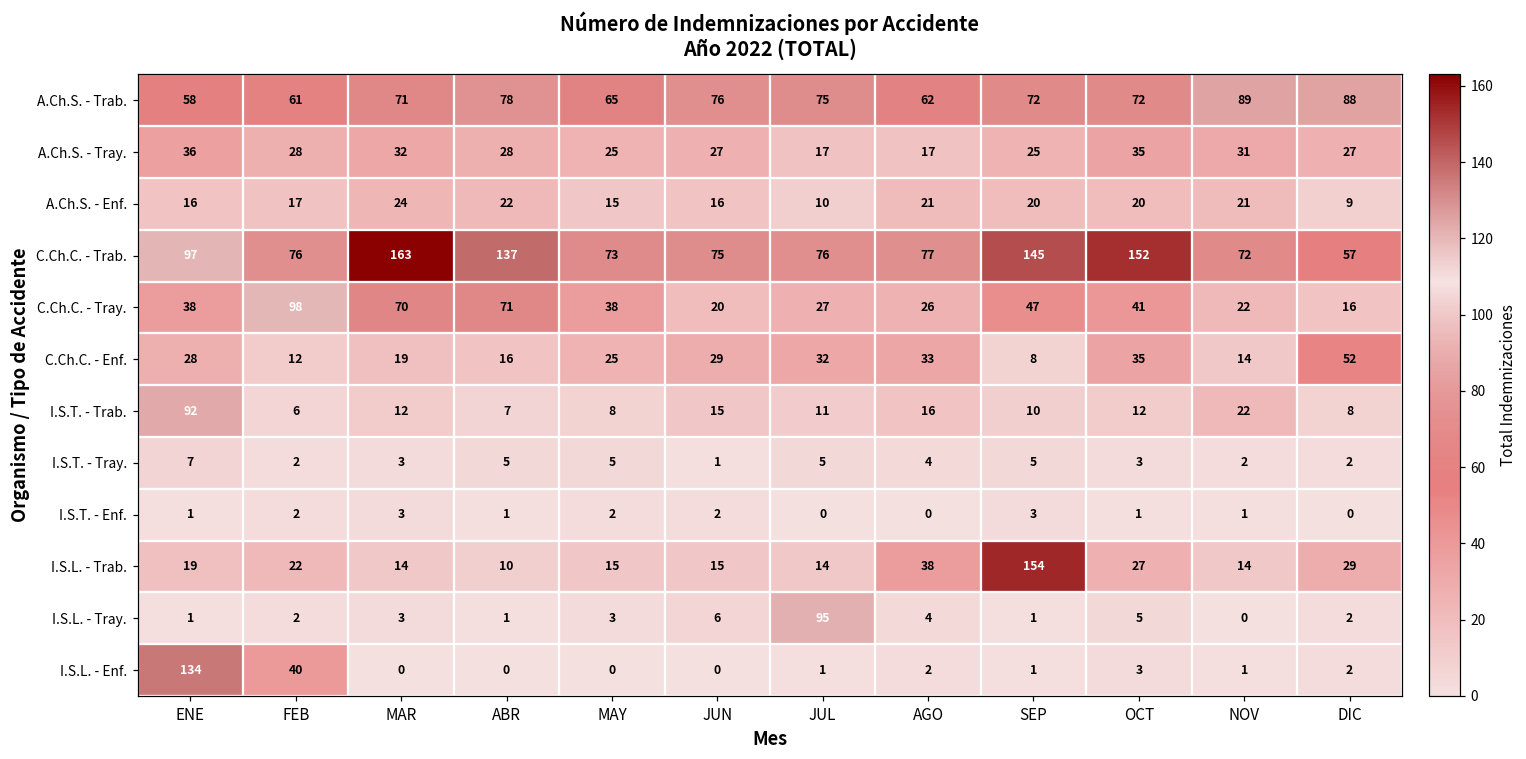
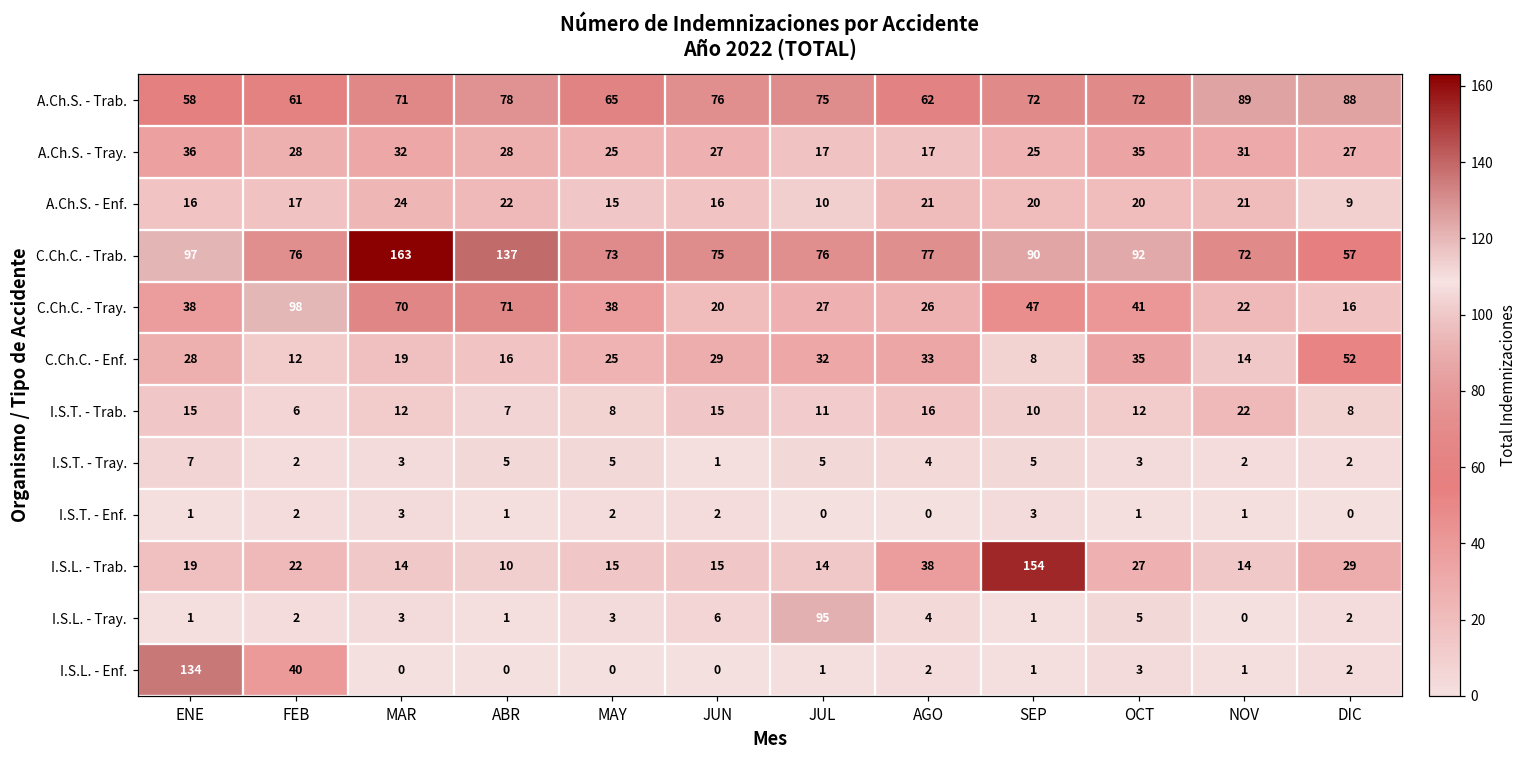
C.Ch.C. - Trab., SEP: 145 -> 90
C.Ch.C. - Trab., OCT: 152 -> 92
I.S.T. - Trab., ENE: 92 -> 15
